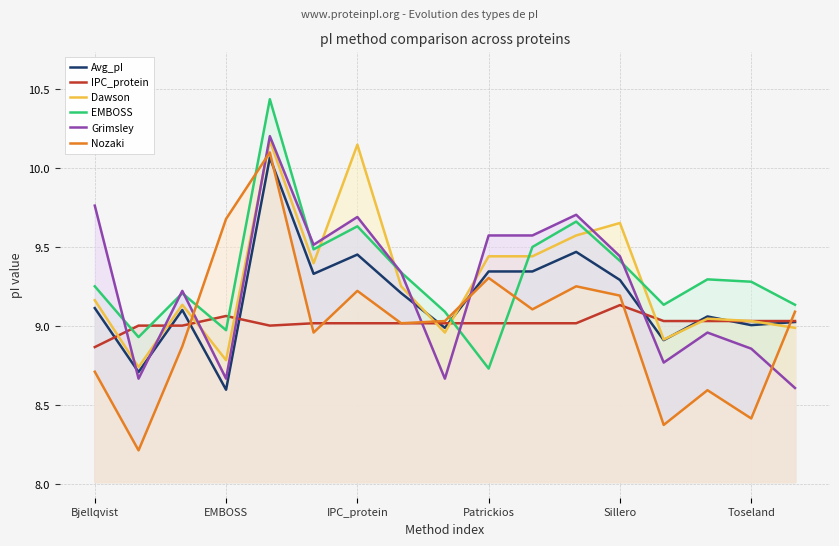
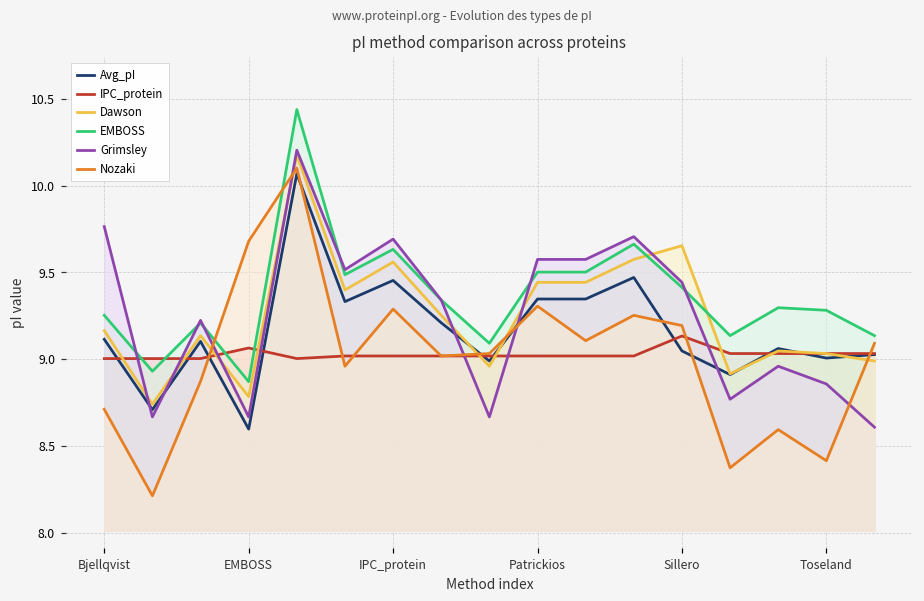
IPC_protein, Bjellqvist: 8.87 -> 9.00
EMBOSS, EMBOSS: 8.98 -> 8.87
Dawson, IPC_protein: 10.15 -> 9.56
Nozaki, IPC_protein: 9.22 -> 9.29
EMBOSS, Patrickios: 8.73 -> 9.50
Avg_pI, Sillero: 9.29 -> 9.05
